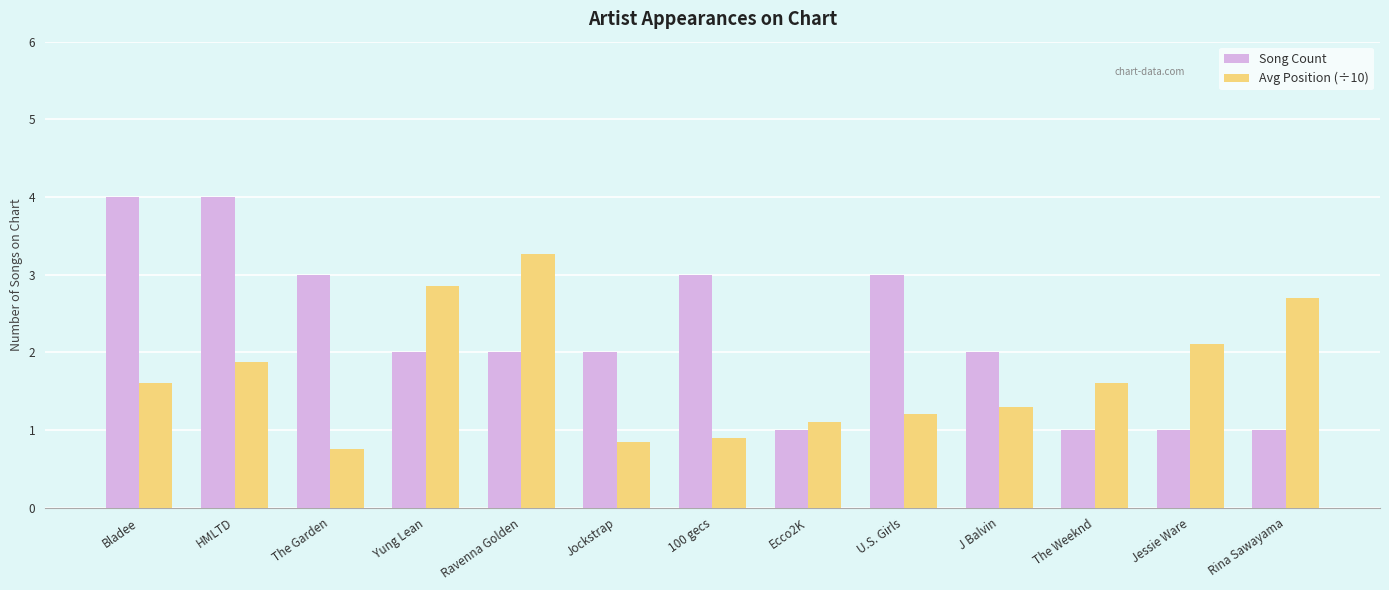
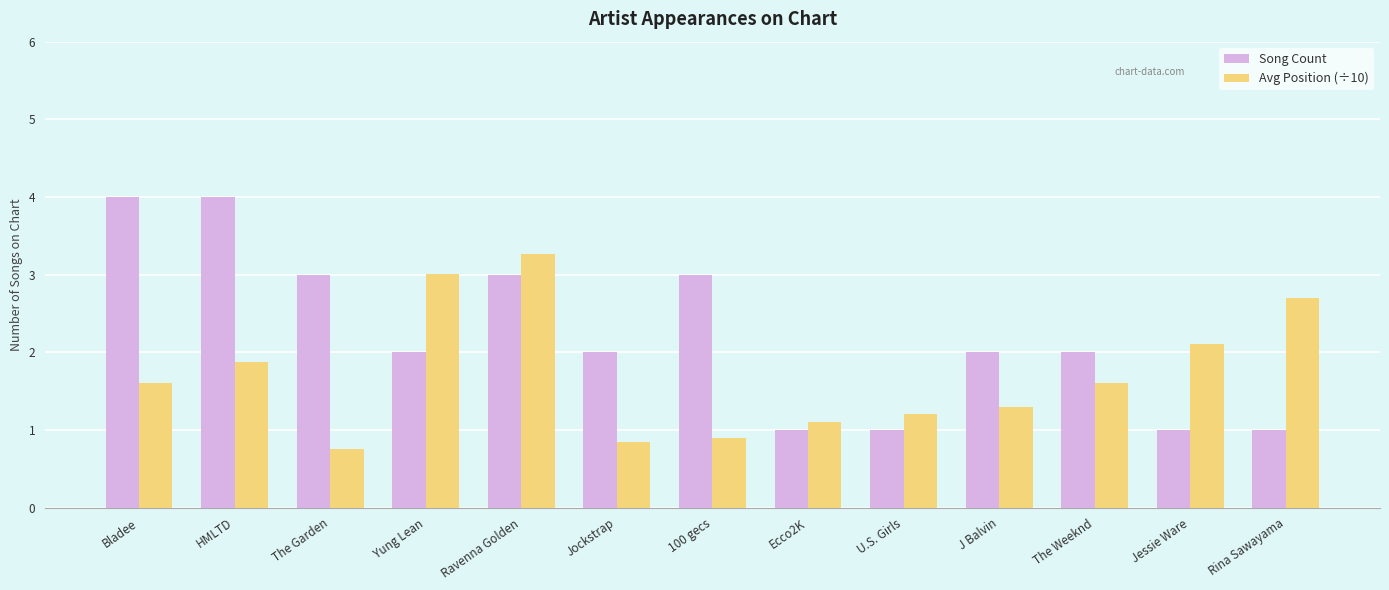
Avg Position (÷10), Yung Lean: 2.9 -> 3.0
Song Count, Ravenna Golden: 2 -> 3
Song Count, U.S. Girls: 3 -> 1
Song Count, The Weeknd: 1 -> 2
